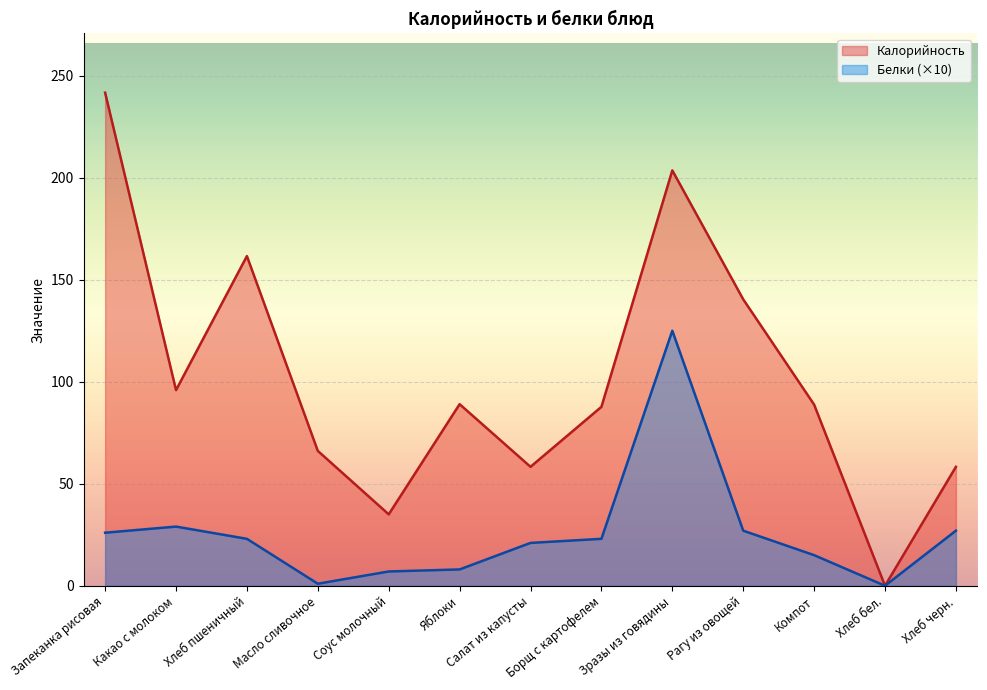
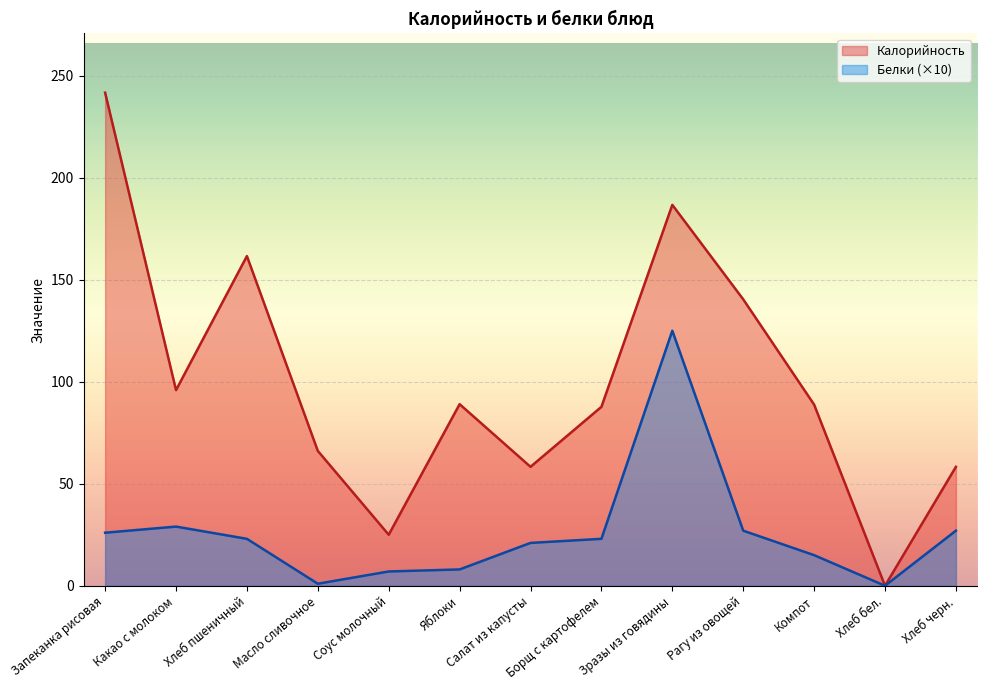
Калорийность, Соус молочный: 35 -> 25
Калорийность, Зразы из говядины: 204 -> 187
